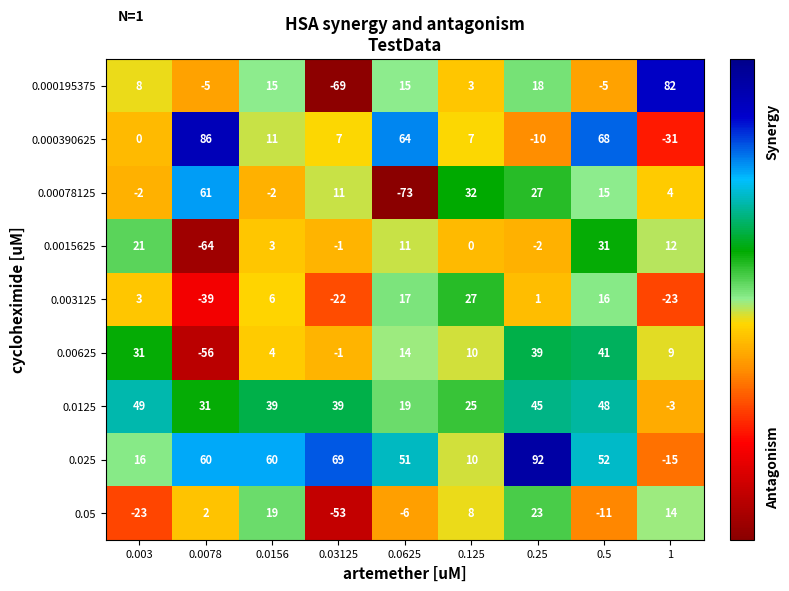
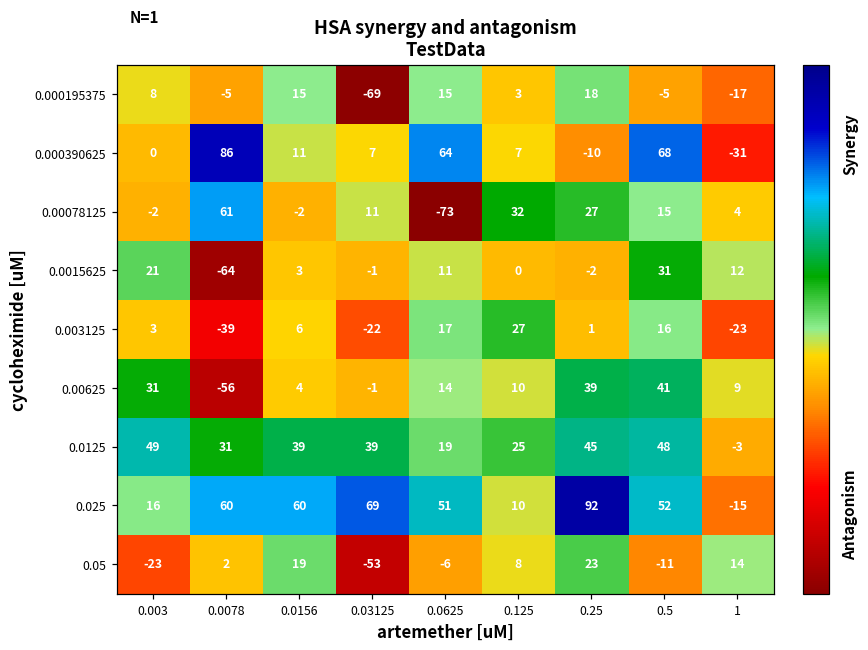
0.000195375, 1: 82 -> -17
